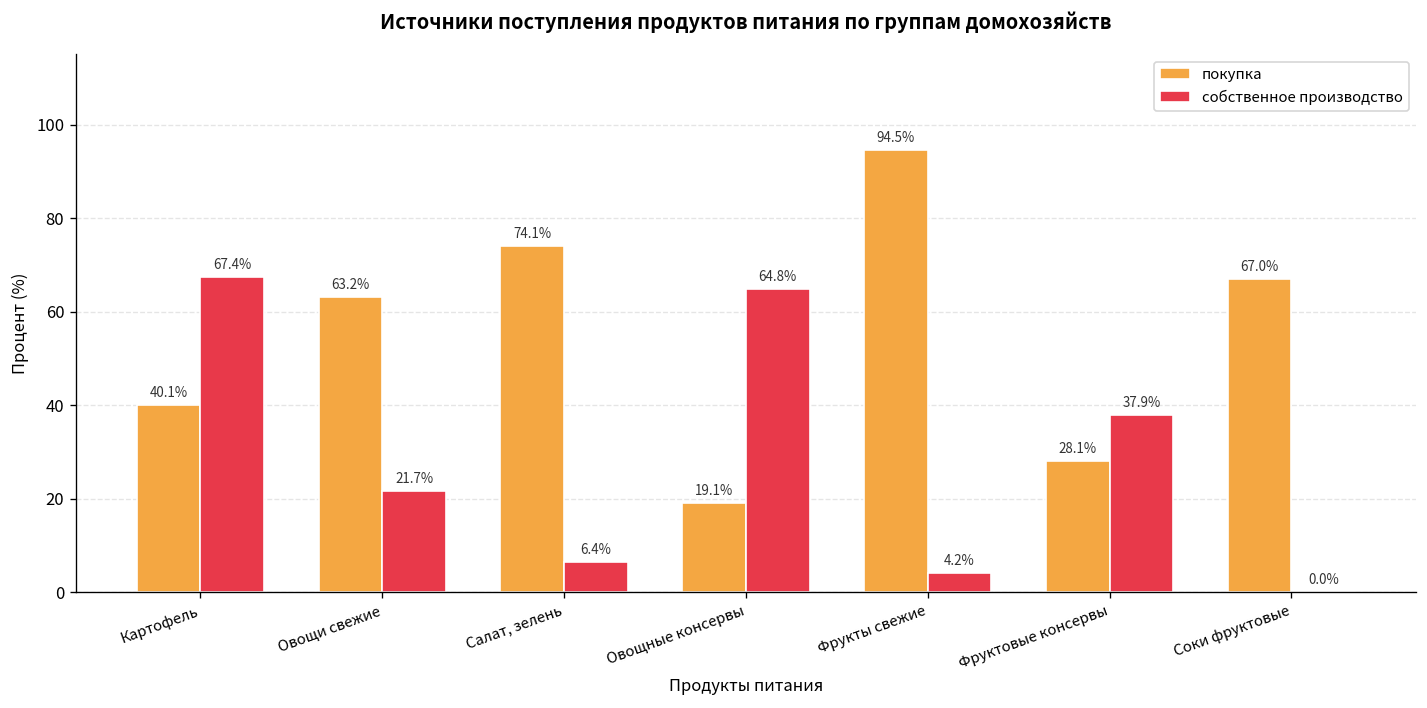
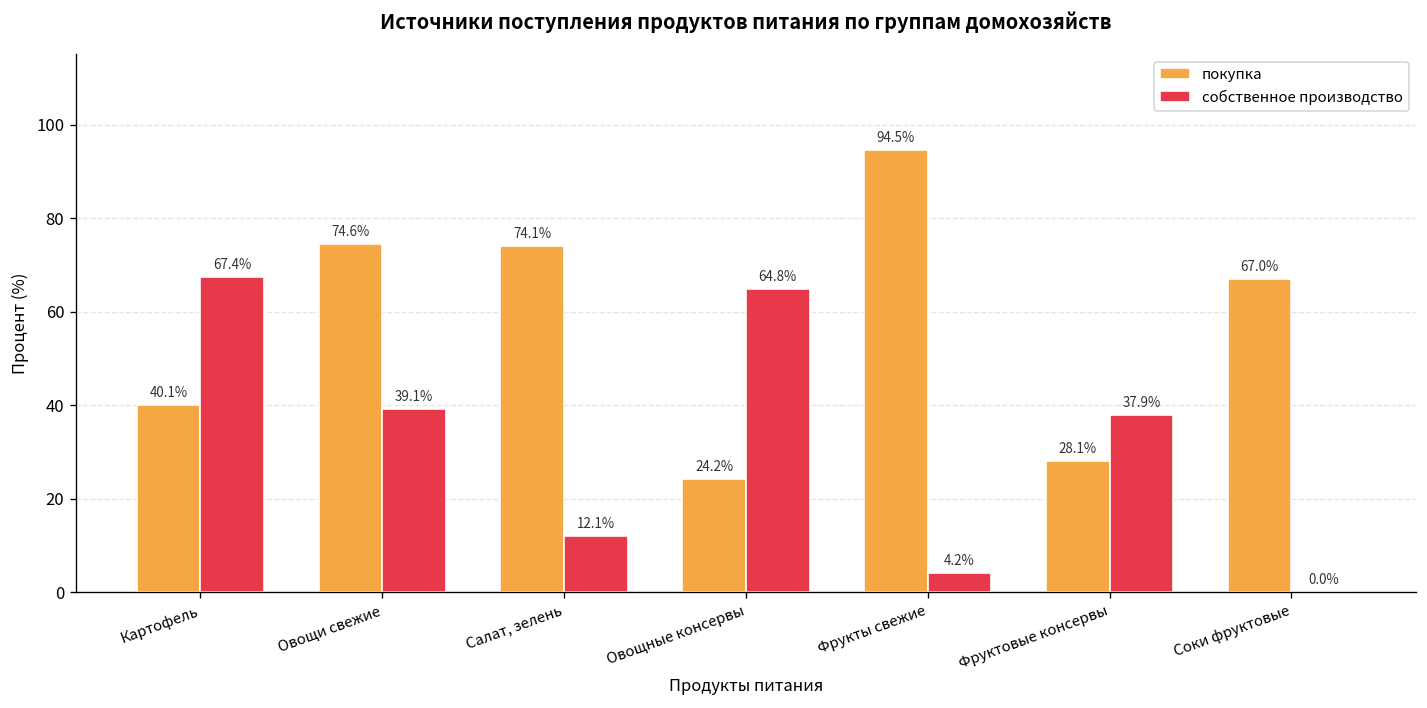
покупка, Овощи свежие: 63.2% -> 74.6%
собственное производство, Овощи свежие: 21.7% -> 39.1%
собственное производство, Салат, зелень: 6.4% -> 12.1%
покупка, Овощные консервы: 19.1% -> 24.2%
